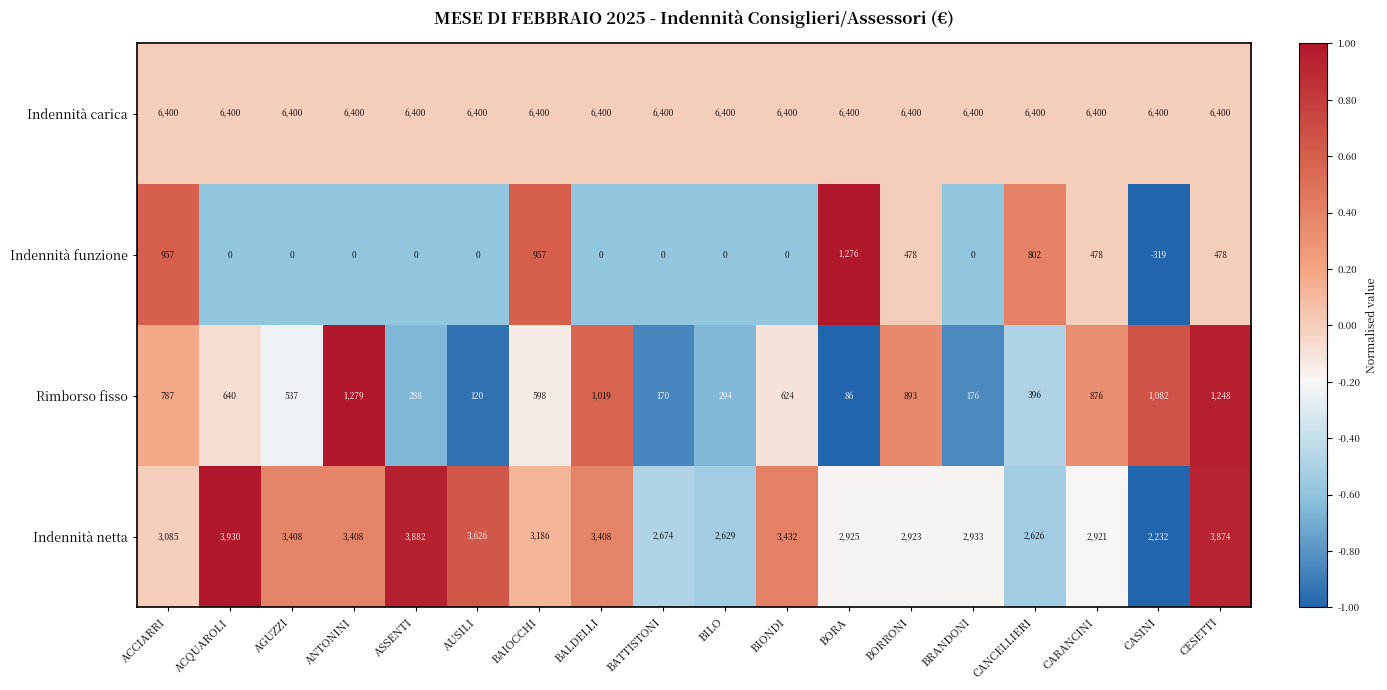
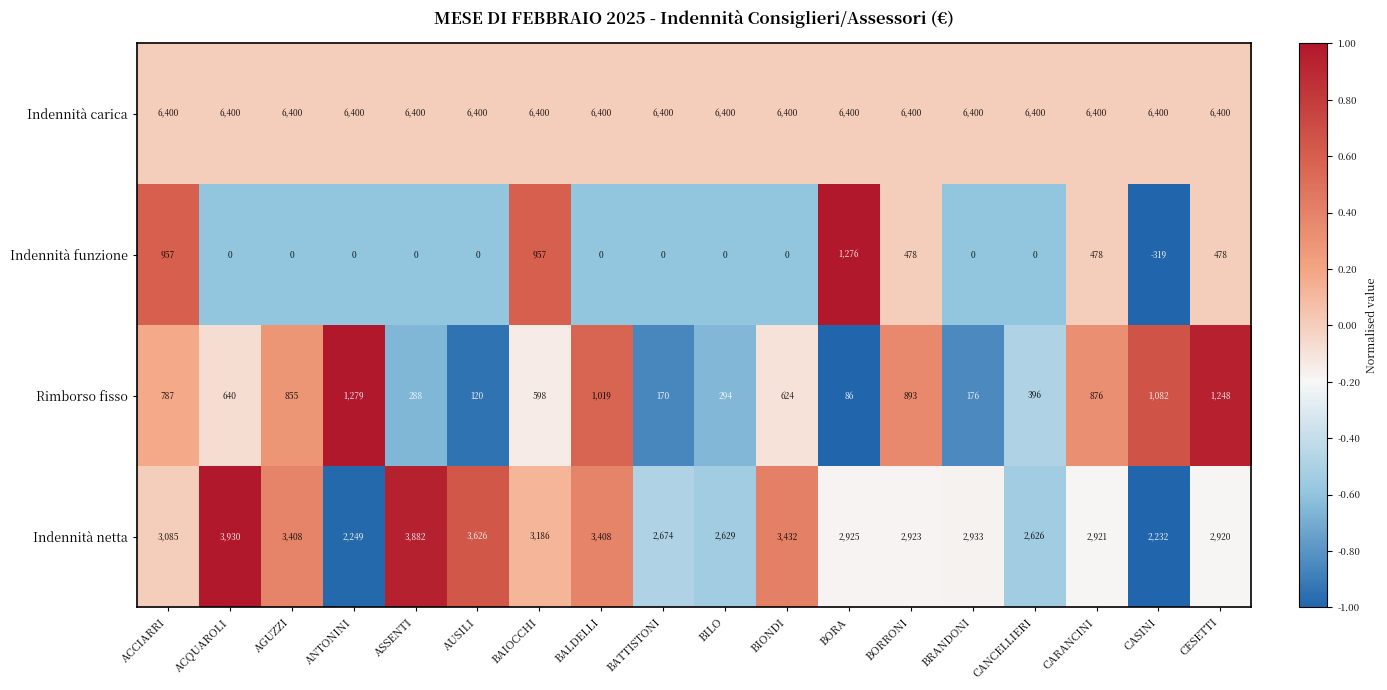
Indennità funzione, CANCELLIERI: 802 -> 0
Rimborso fisso, AGUZZI: 537 -> 855
Indennità netta, ANTONINI: 3,408 -> 2,249
Indennità netta, CESETTI: 3,874 -> 2,920
